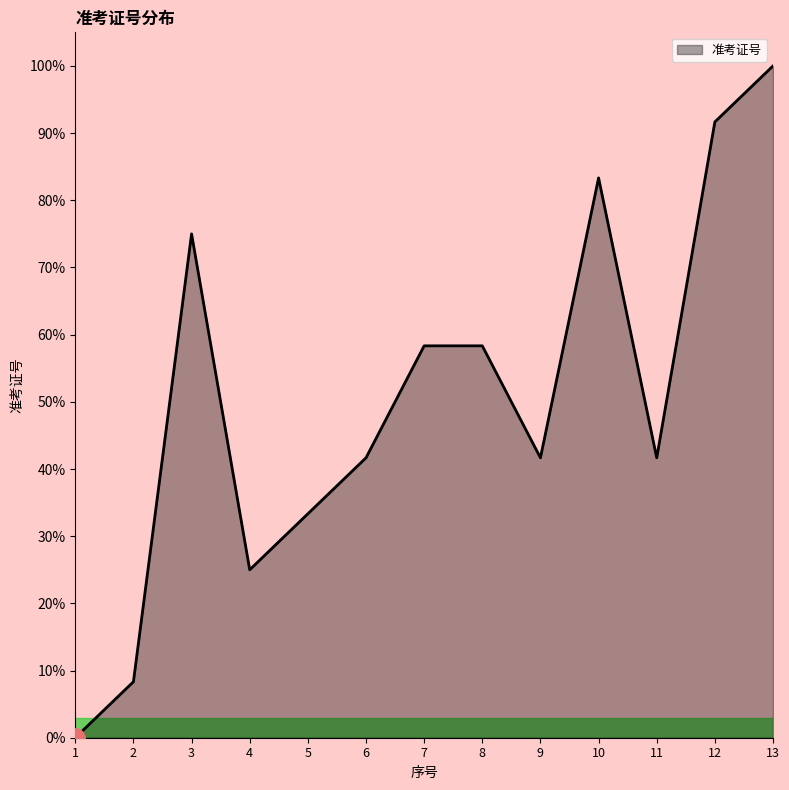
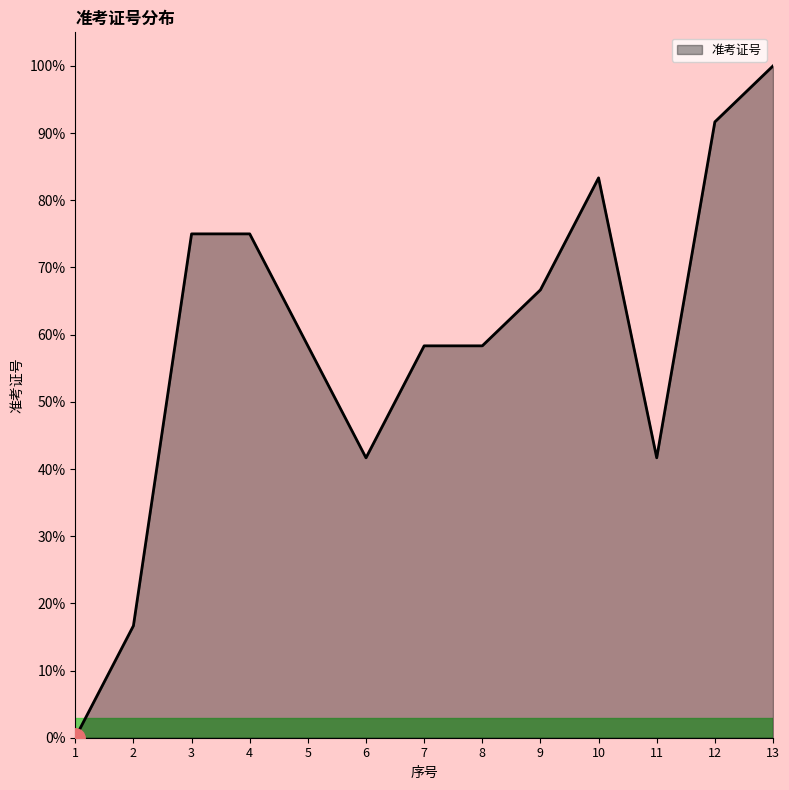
准考证号, 2: 8% -> 17%
准考证号, 4: 25% -> 75%
准考证号, 5: 33% -> 58%
准考证号, 9: 42% -> 67%
